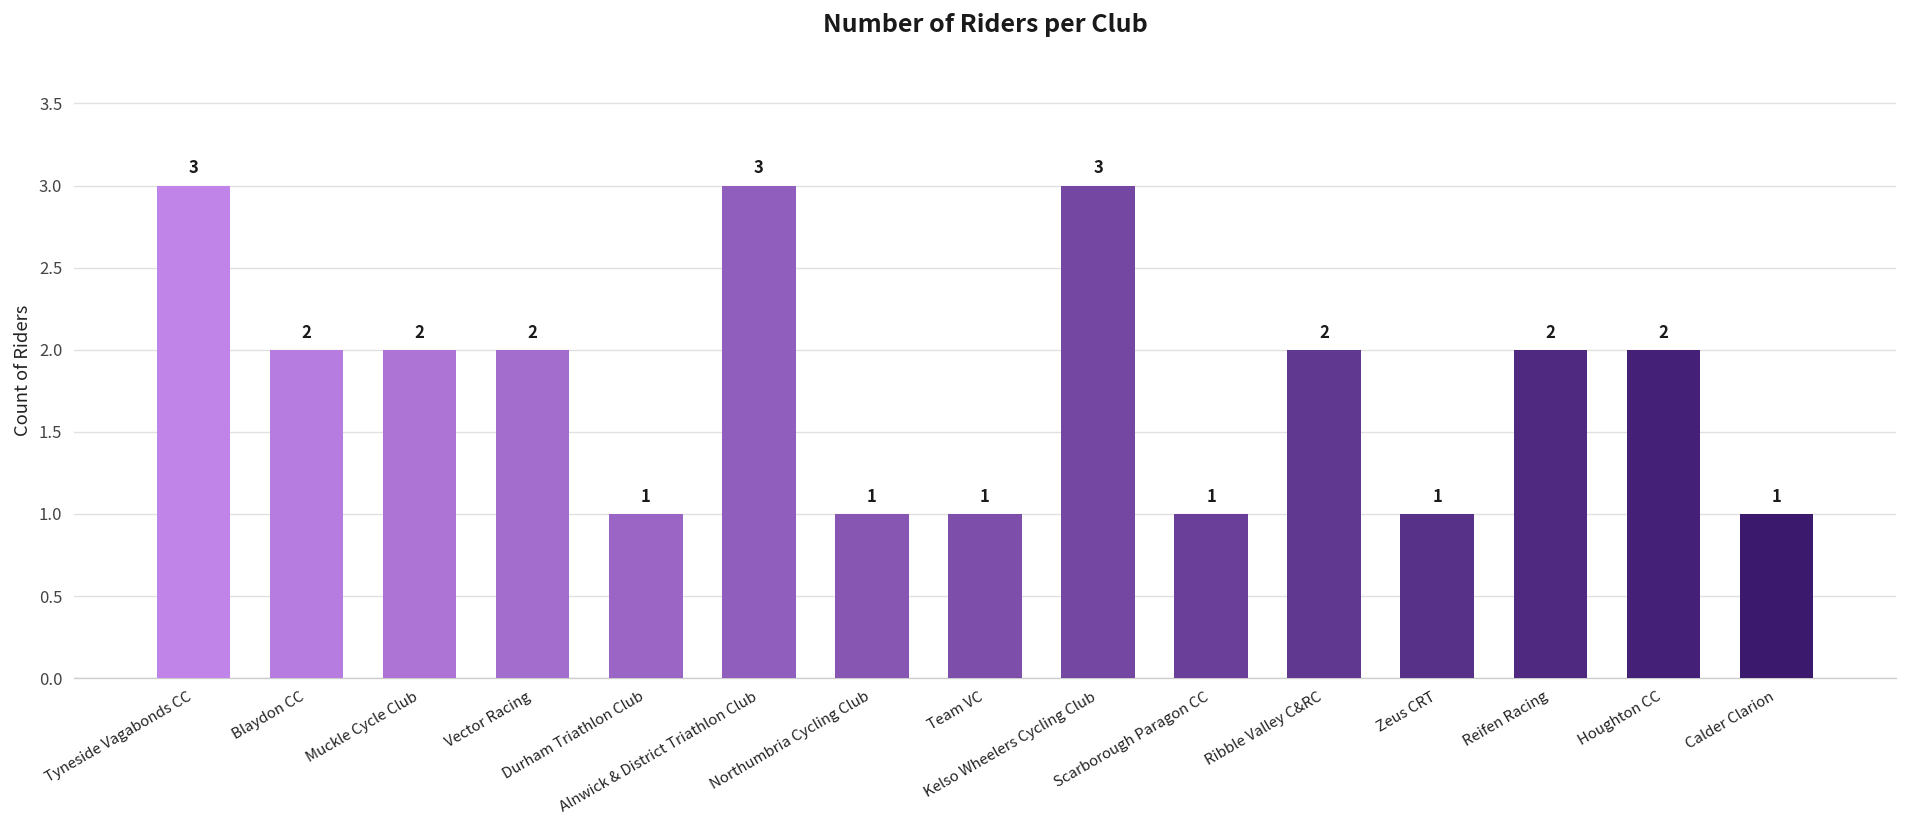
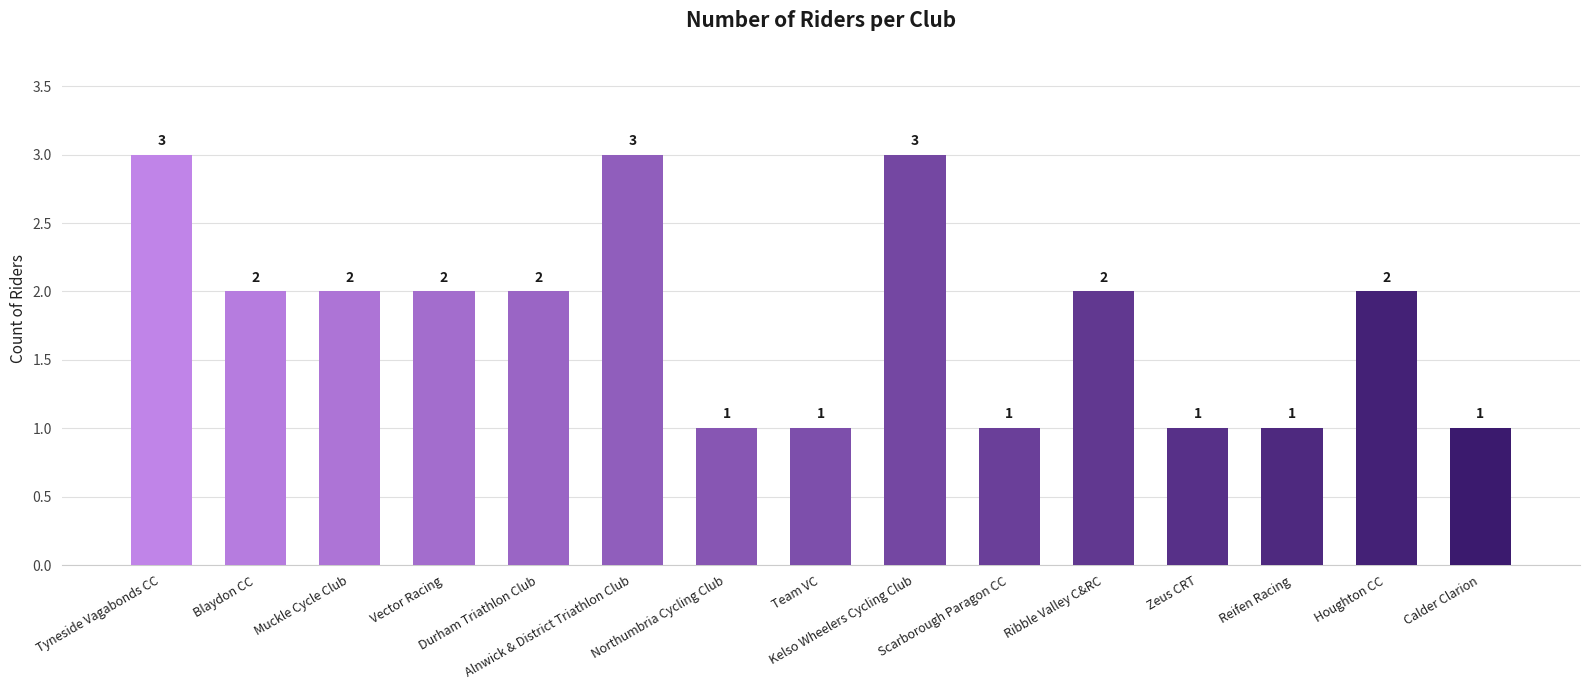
Durham Triathlon Club: 1 -> 2
Reifen Racing: 2 -> 1
